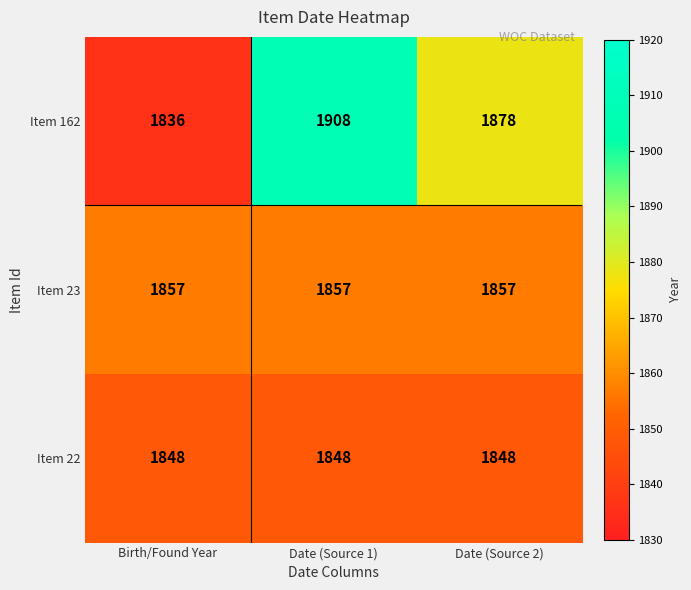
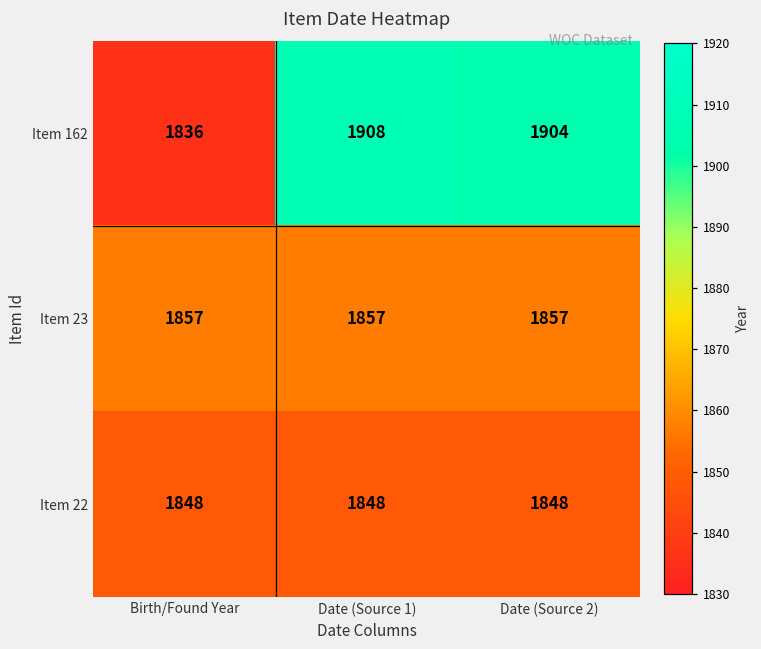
Item 162, Date (Source 2): 1878 -> 1904
